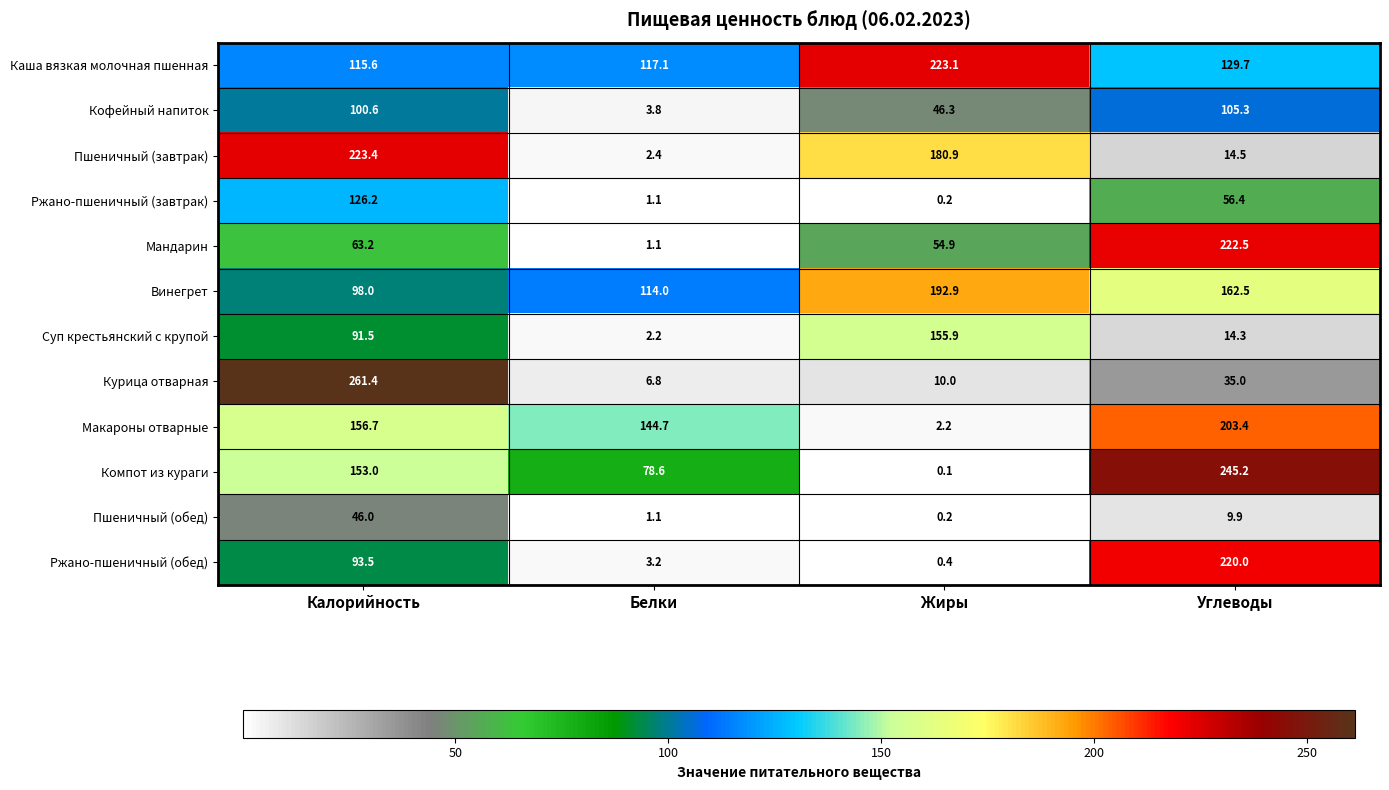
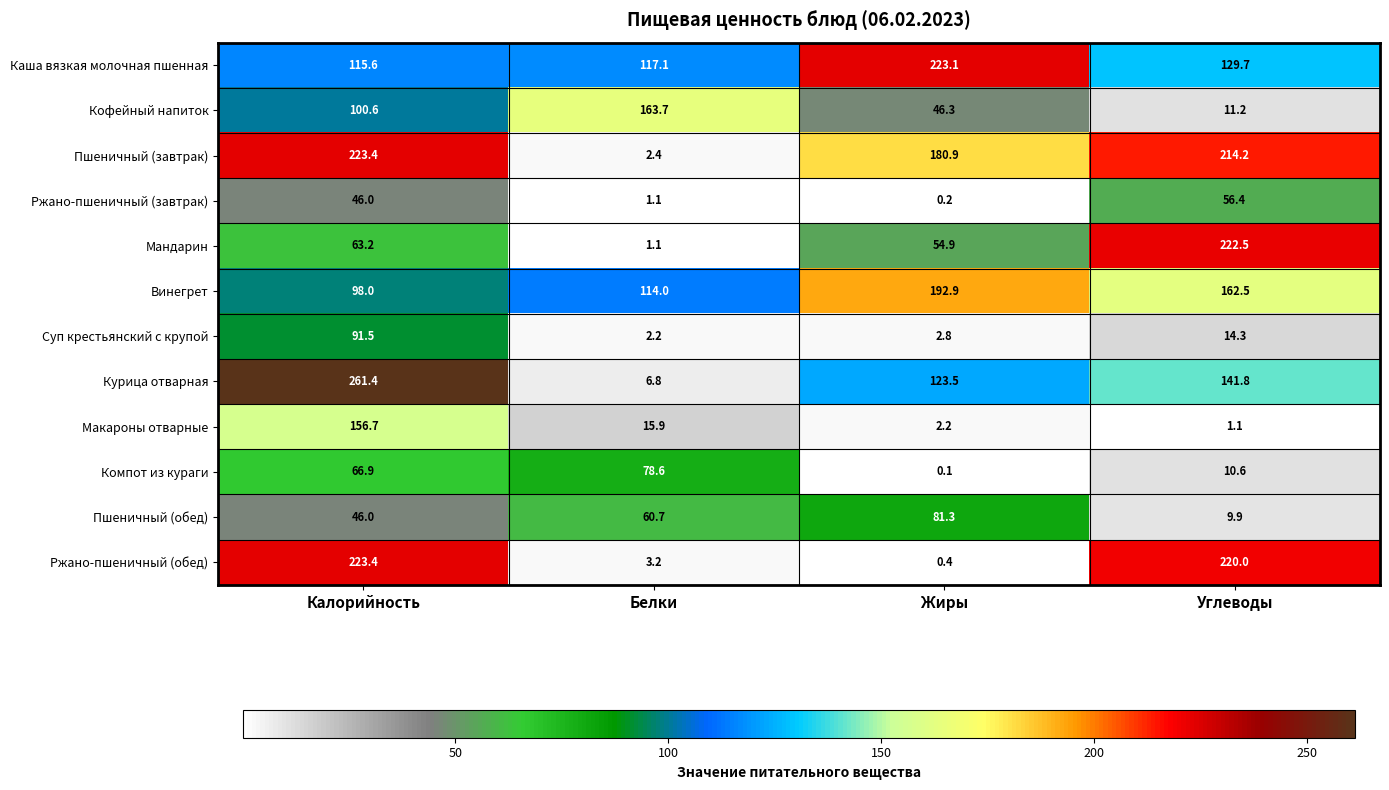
Кофейный напиток, Белки: 3.8 -> 163.7
Кофейный напиток, Углеводы: 105.3 -> 11.2
Пшеничный (завтрак), Углеводы: 14.5 -> 214.2
Ржано-пшеничный (завтрак), Калорийность: 126.2 -> 46.0
Суп крестьянский с крупой, Жиры: 155.9 -> 2.8
Курица отварная, Жиры: 10.0 -> 123.5
Курица отварная, Углеводы: 35.0 -> 141.8
Макароны отварные, Белки: 144.7 -> 15.9
Макароны отварные, Углеводы: 203.4 -> 1.1
Компот из кураги, Калорийность: 153.0 -> 66.9
Компот из кураги, Углеводы: 245.2 -> 10.6
Пшеничный (обед), Белки: 1.1 -> 60.7
Пшеничный (обед), Жиры: 0.2 -> 81.3
Ржано-пшеничный (обед), Калорийность: 93.5 -> 223.4
